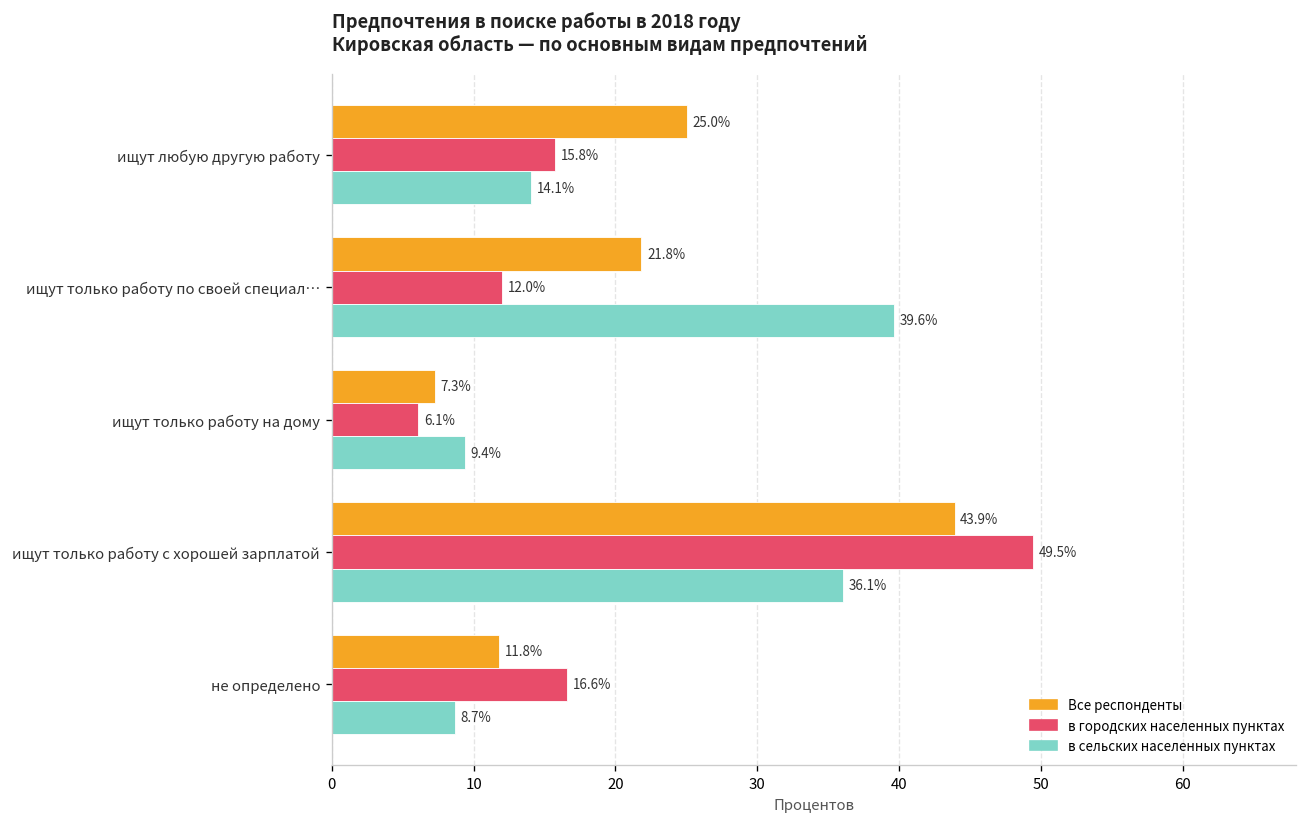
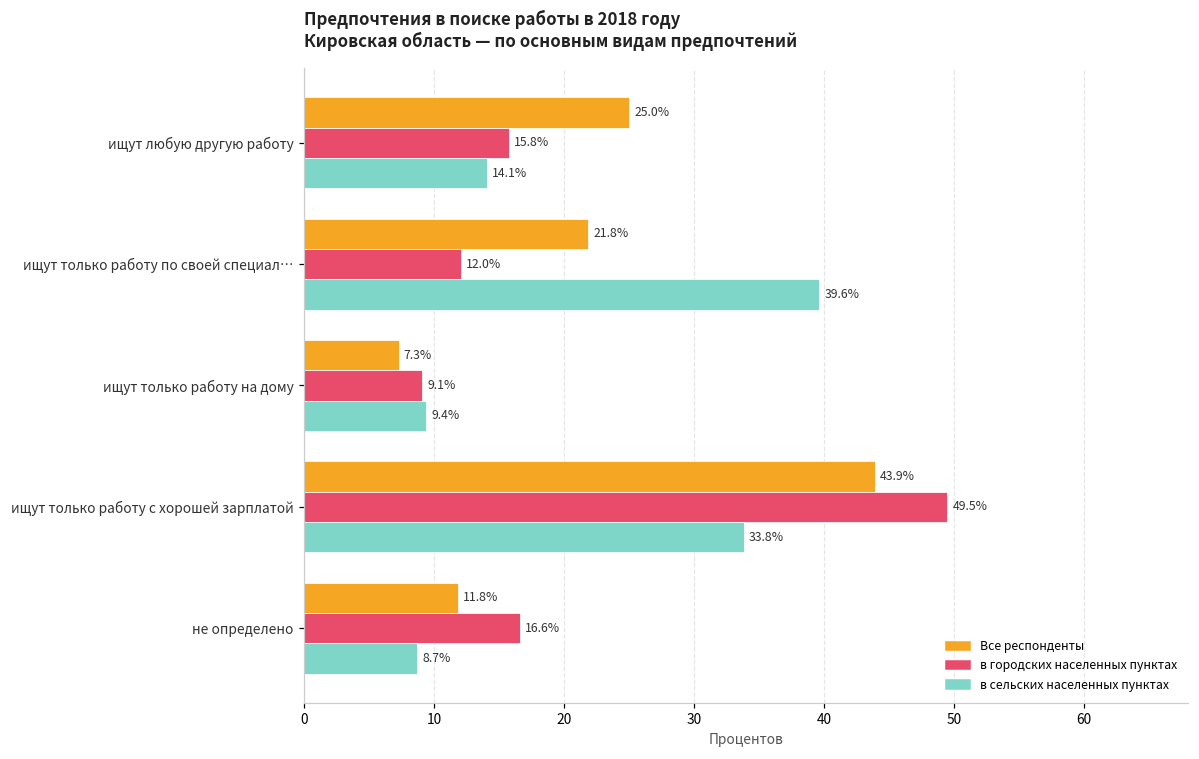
в городских населенных пунктах, ищут только работу на дому: 6.1% -> 9.1%
в сельских населенных пунктах, ищут только работу с хорошей зарплатой: 36.1% -> 33.8%
